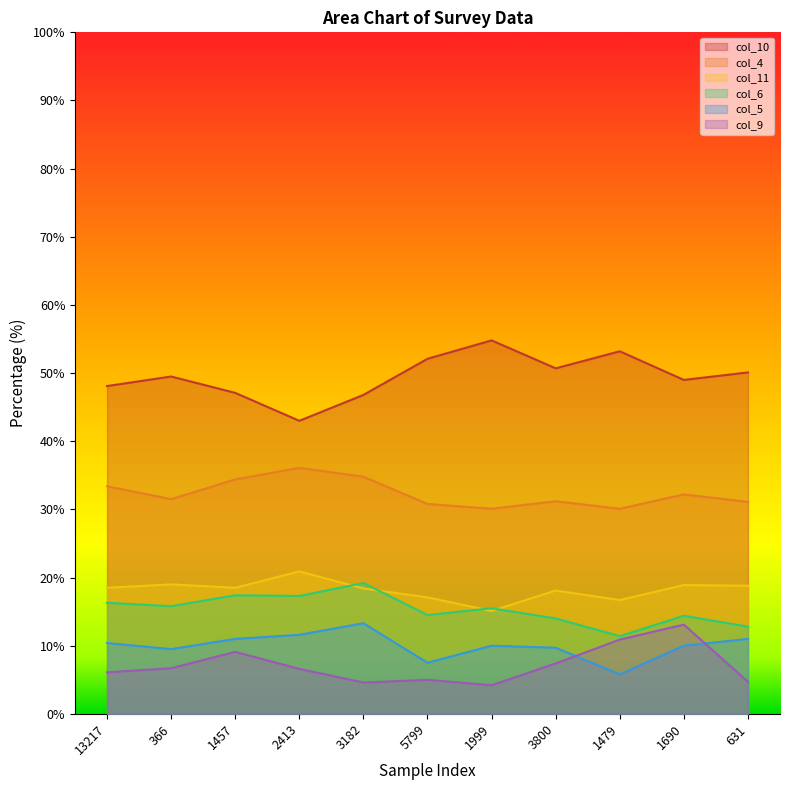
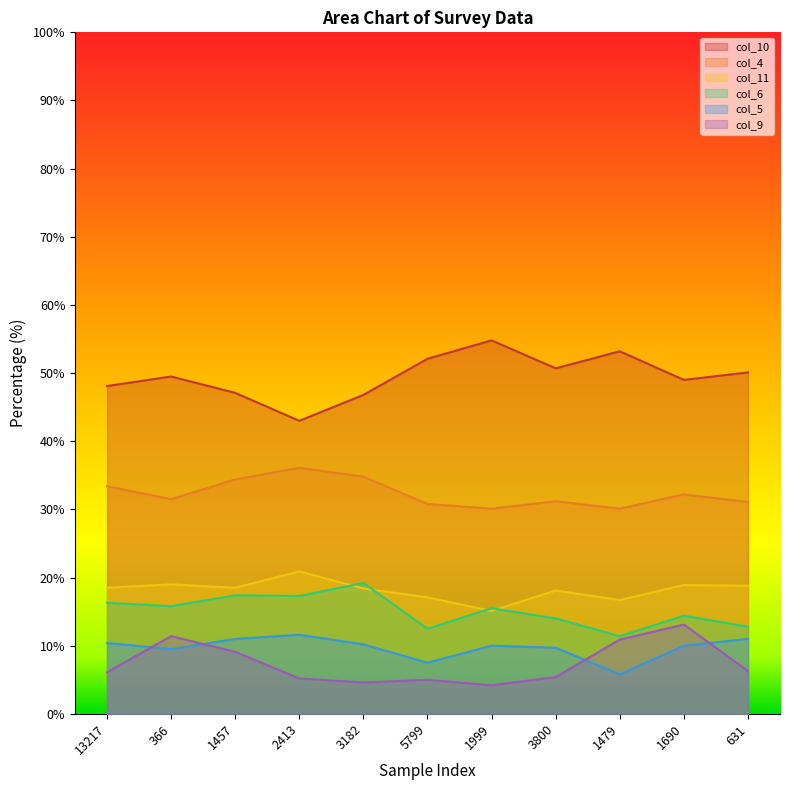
col_9, 366: 7% -> 11%
col_9, 2413: 7% -> 5%
col_5, 3182: 13% -> 10%
col_6, 5799: 15% -> 13%
col_9, 3800: 7% -> 5%
col_9, 631: 5% -> 6%
